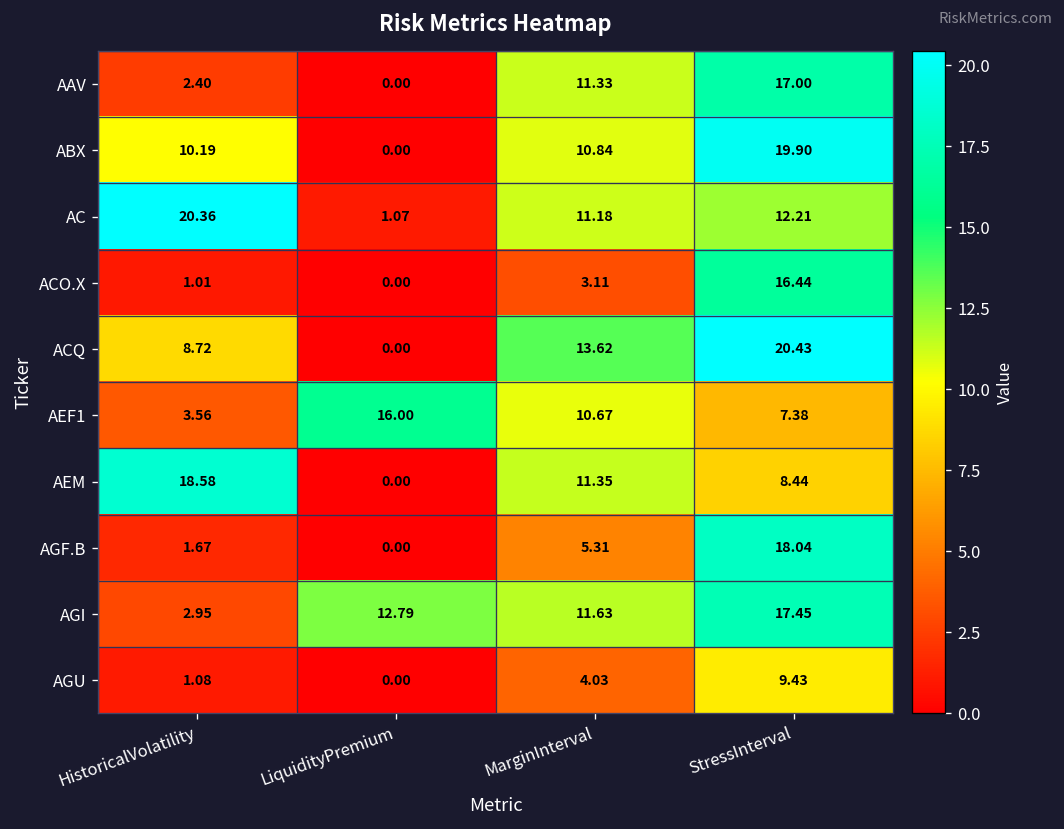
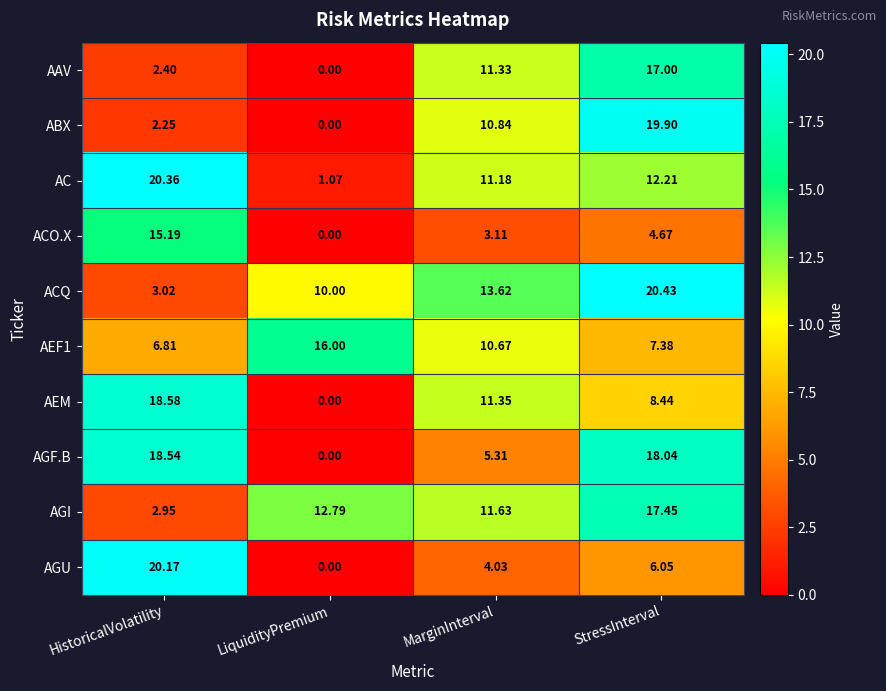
ABX, HistoricalVolatility: 10.19 -> 2.25
ACO.X, HistoricalVolatility: 1.01 -> 15.19
ACO.X, StressInterval: 16.44 -> 4.67
ACQ, HistoricalVolatility: 8.72 -> 3.02
ACQ, LiquidityPremium: 0.00 -> 10.00
AEF1, HistoricalVolatility: 3.56 -> 6.81
AGF.B, HistoricalVolatility: 1.67 -> 18.54
AGU, HistoricalVolatility: 1.08 -> 20.17
AGU, StressInterval: 9.43 -> 6.05
